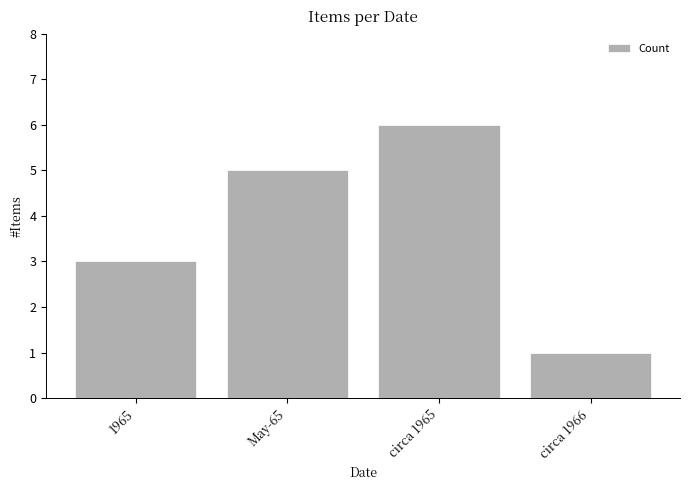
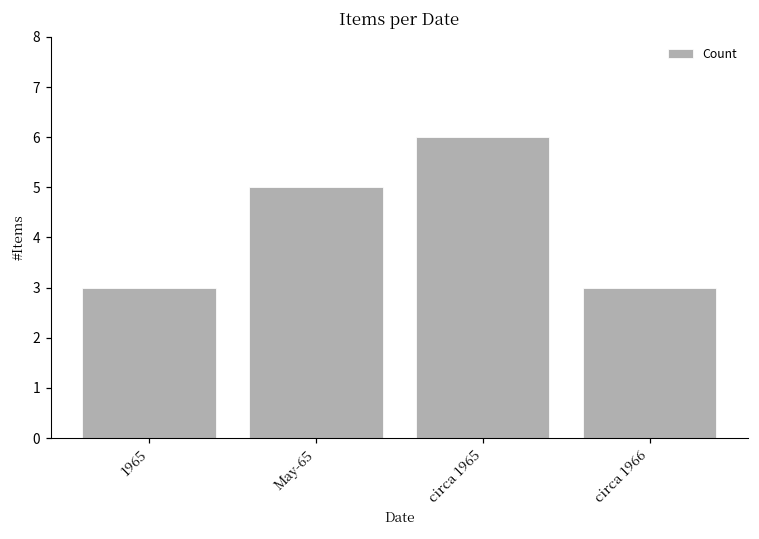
circa 1966: 1 -> 3
